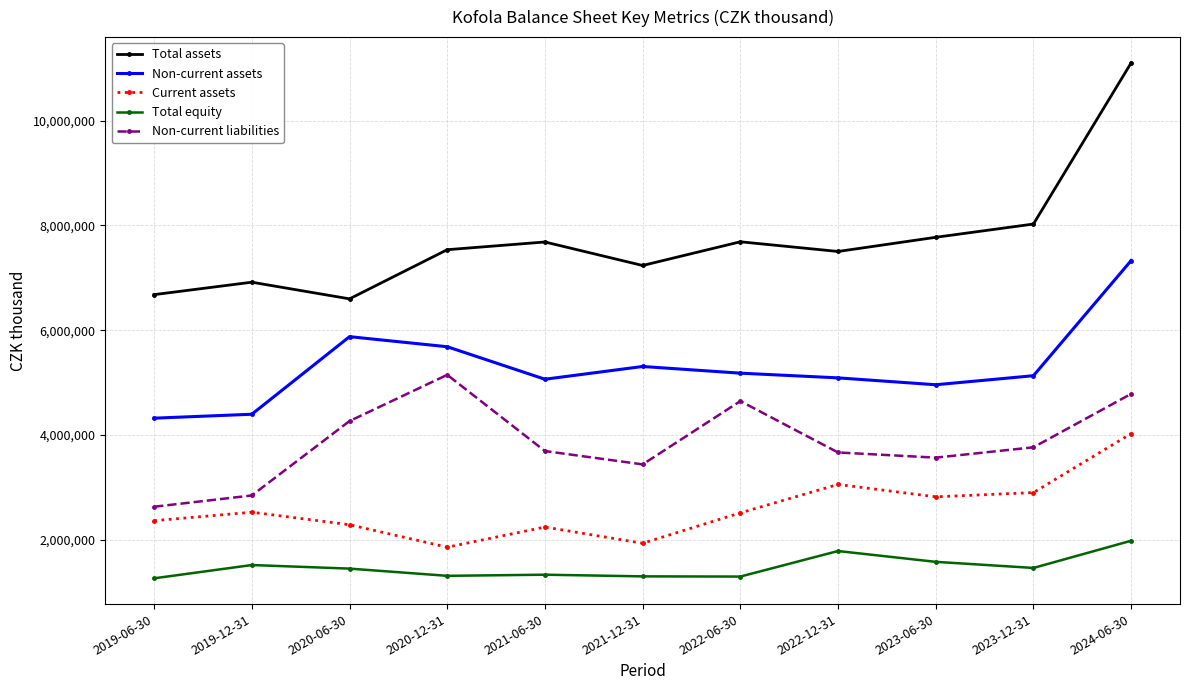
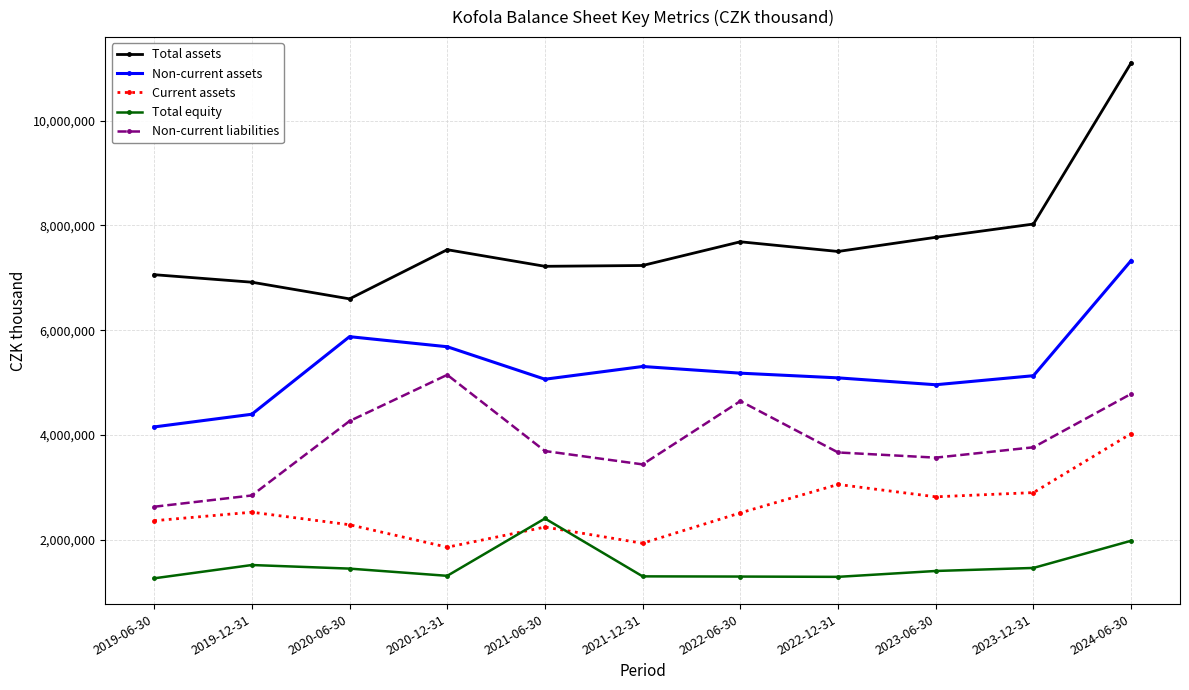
Total assets, 2019-06-30: 6,700,000 -> 7,100,000
Non-current assets, 2019-06-30: 4,300,000 -> 4,200,000
Total assets, 2021-06-30: 7,700,000 -> 7,200,000
Total equity, 2021-06-30: 1,300,000 -> 2,400,000
Total equity, 2022-12-31: 1,800,000 -> 1,300,000
Total equity, 2023-06-30: 1,600,000 -> 1,400,000
